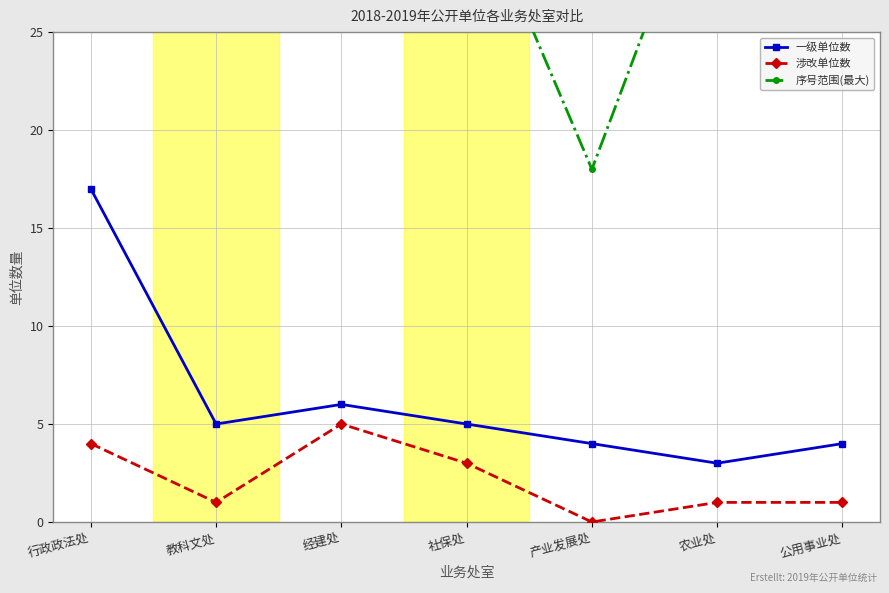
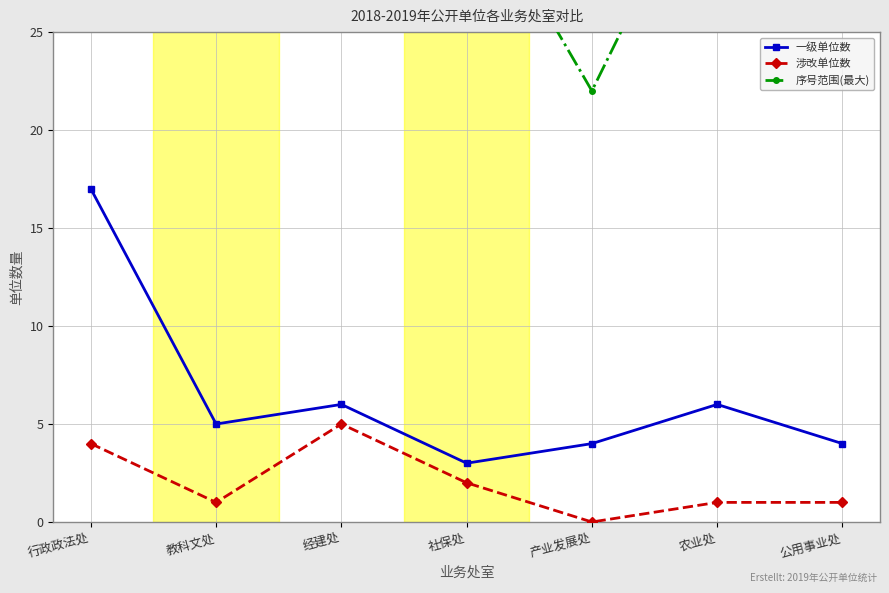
一级单位数, 社保处: 5 -> 3
涉改单位数, 社保处: 3 -> 2
序号范围(最大), 产业发展处: 18 -> 22
一级单位数, 农业处: 3 -> 6
